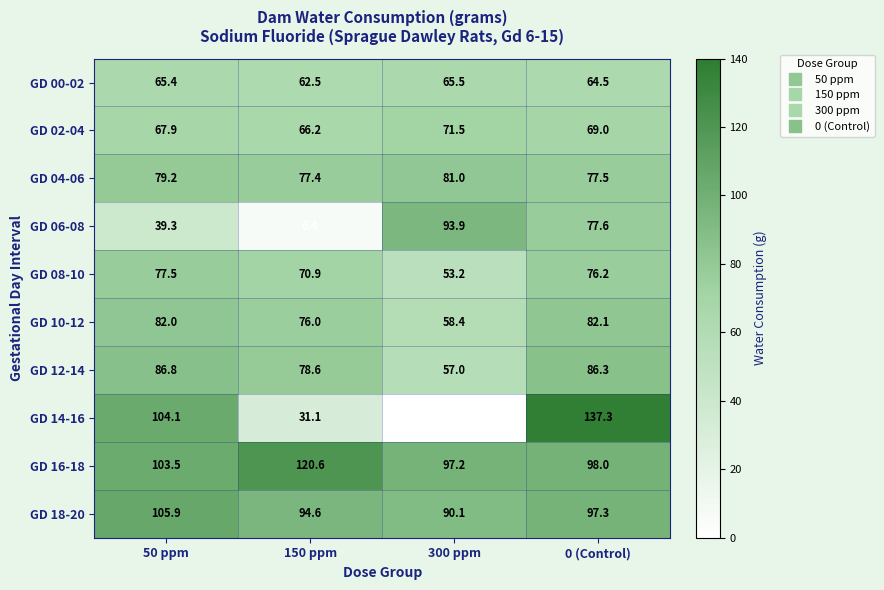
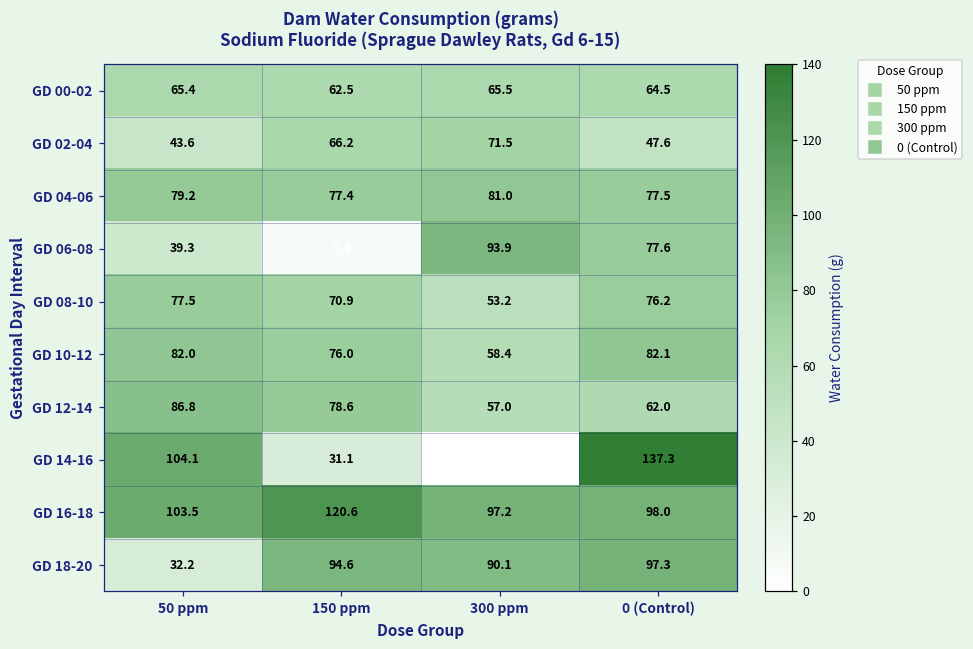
GD 02-04, 50 ppm: 67.9 -> 43.6
GD 02-04, 0 (Control): 69.0 -> 47.6
GD 12-14, 0 (Control): 86.3 -> 62.0
GD 18-20, 50 ppm: 105.9 -> 32.2
